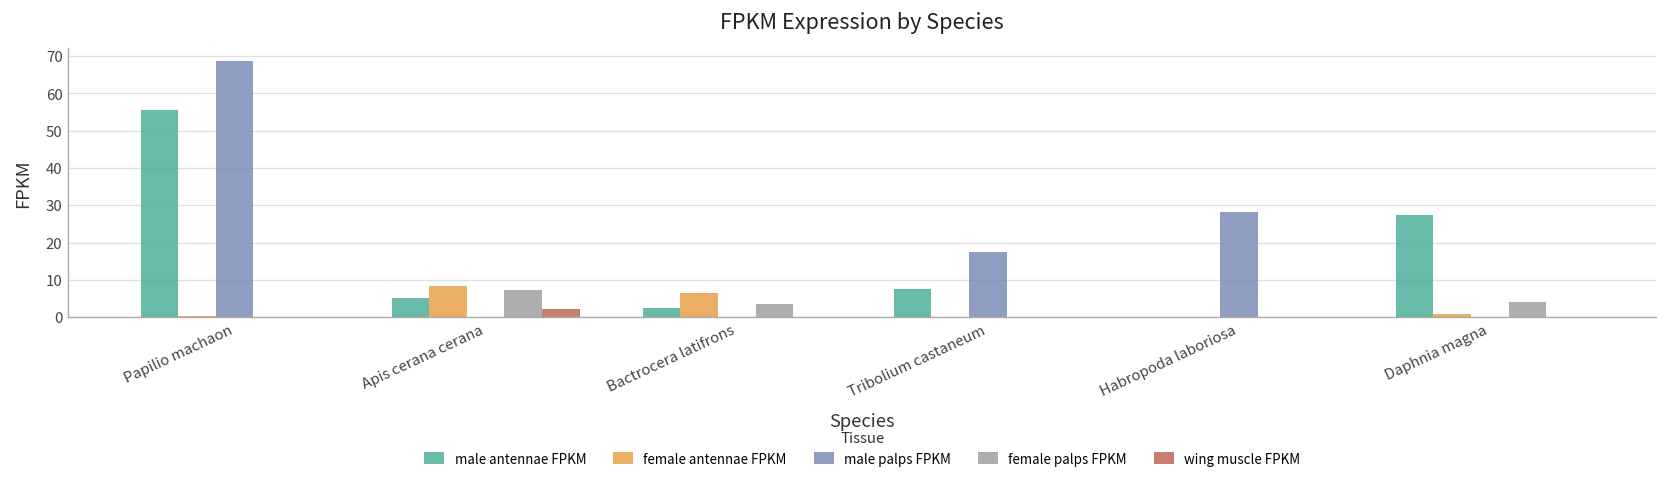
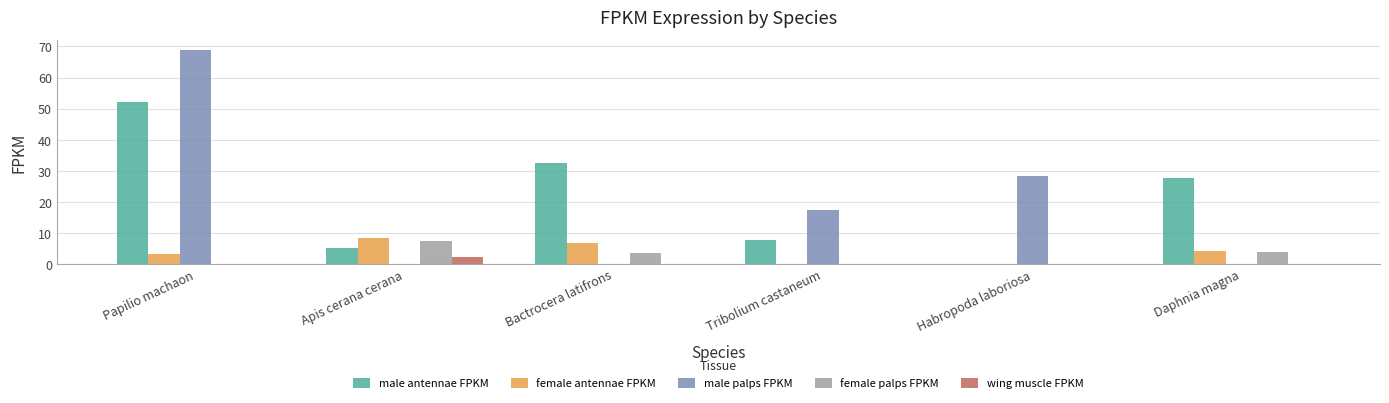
male antennae FPKM, Papilio machaon: 56 -> 52
female antennae FPKM, Papilio machaon: 0 -> 3
male antennae FPKM, Bactrocera latifrons: 2 -> 32
female antennae FPKM, Daphnia magna: 1 -> 4
